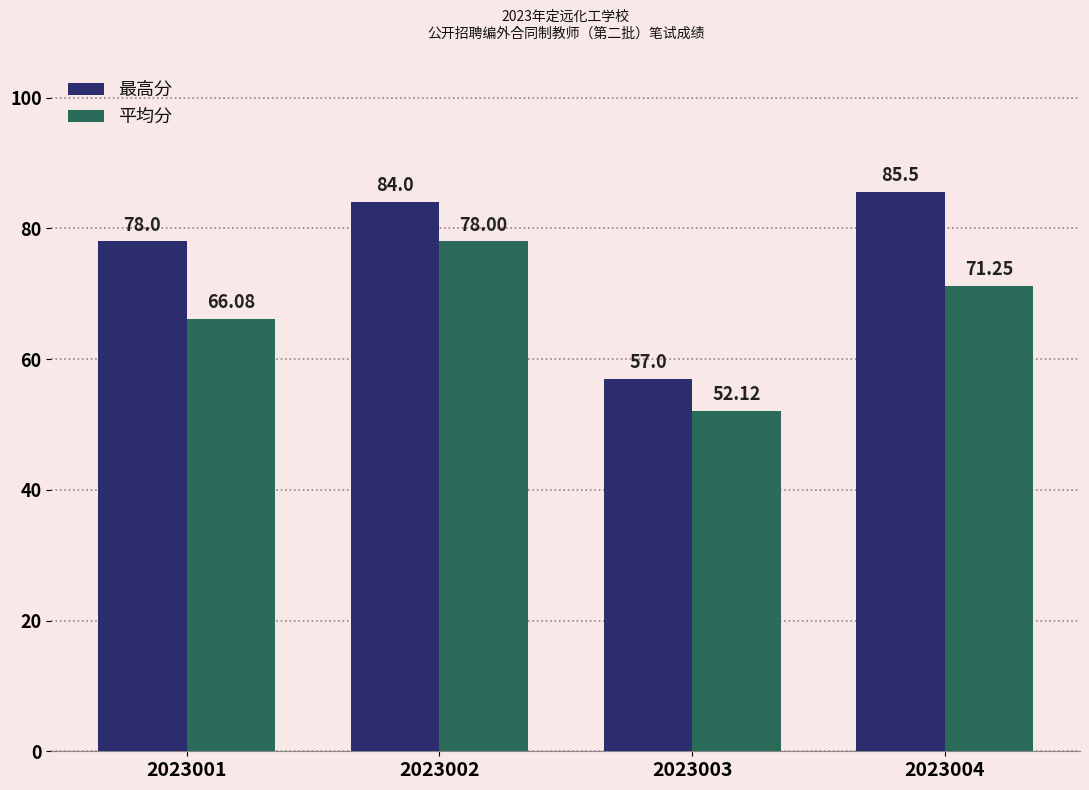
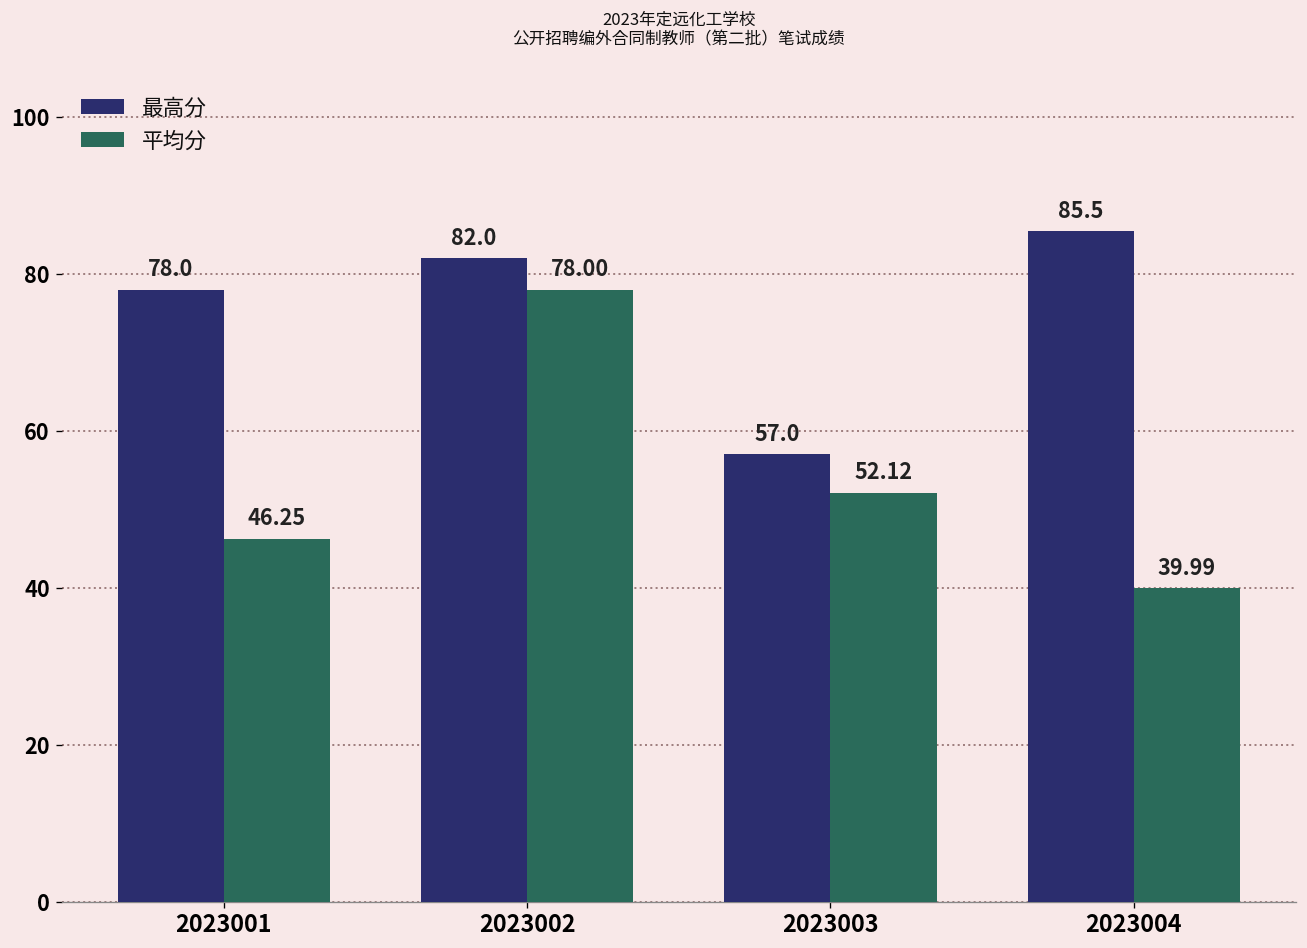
平均分, 2023001: 66.08 -> 46.25
最高分, 2023002: 84.0 -> 82.0
平均分, 2023004: 71.25 -> 39.99
